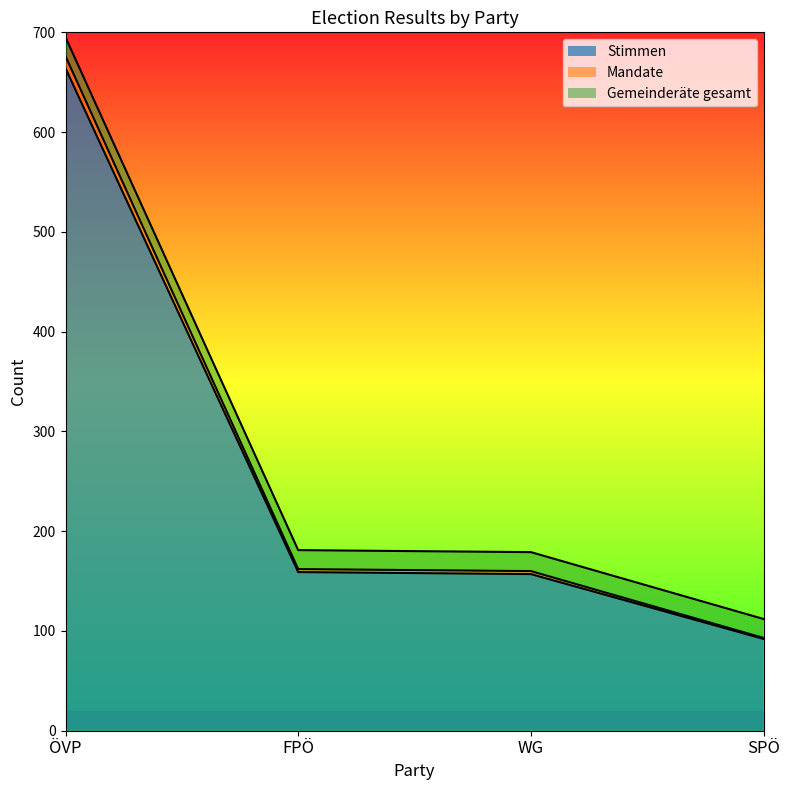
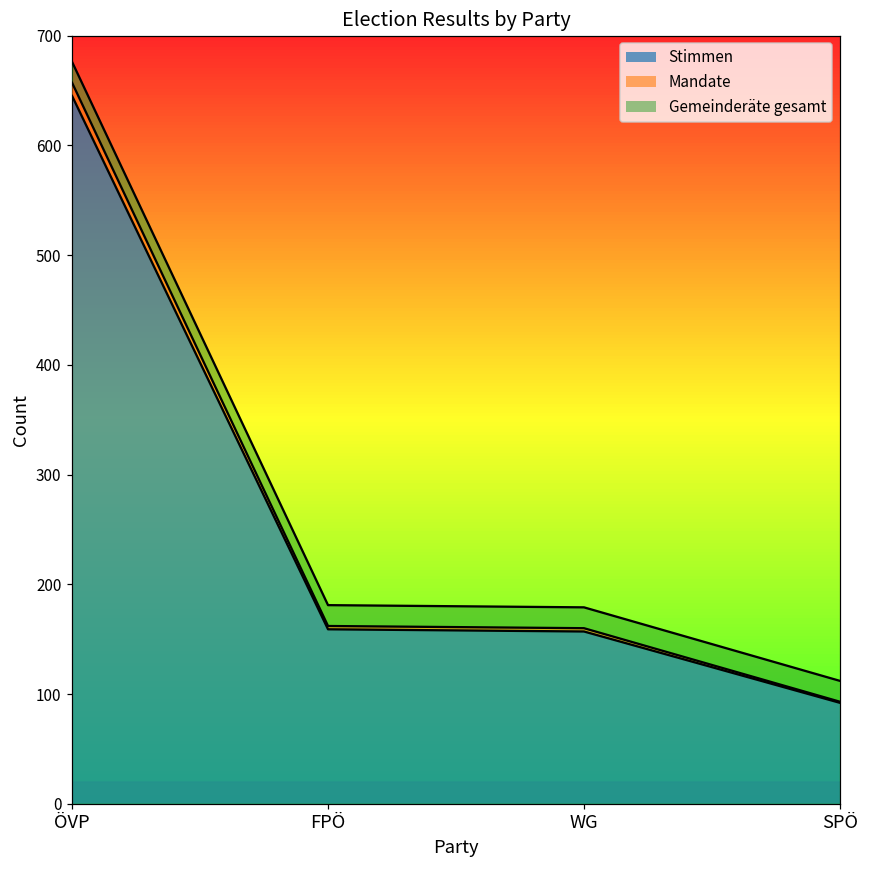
Stimmen, ÖVP: 660 -> 650
